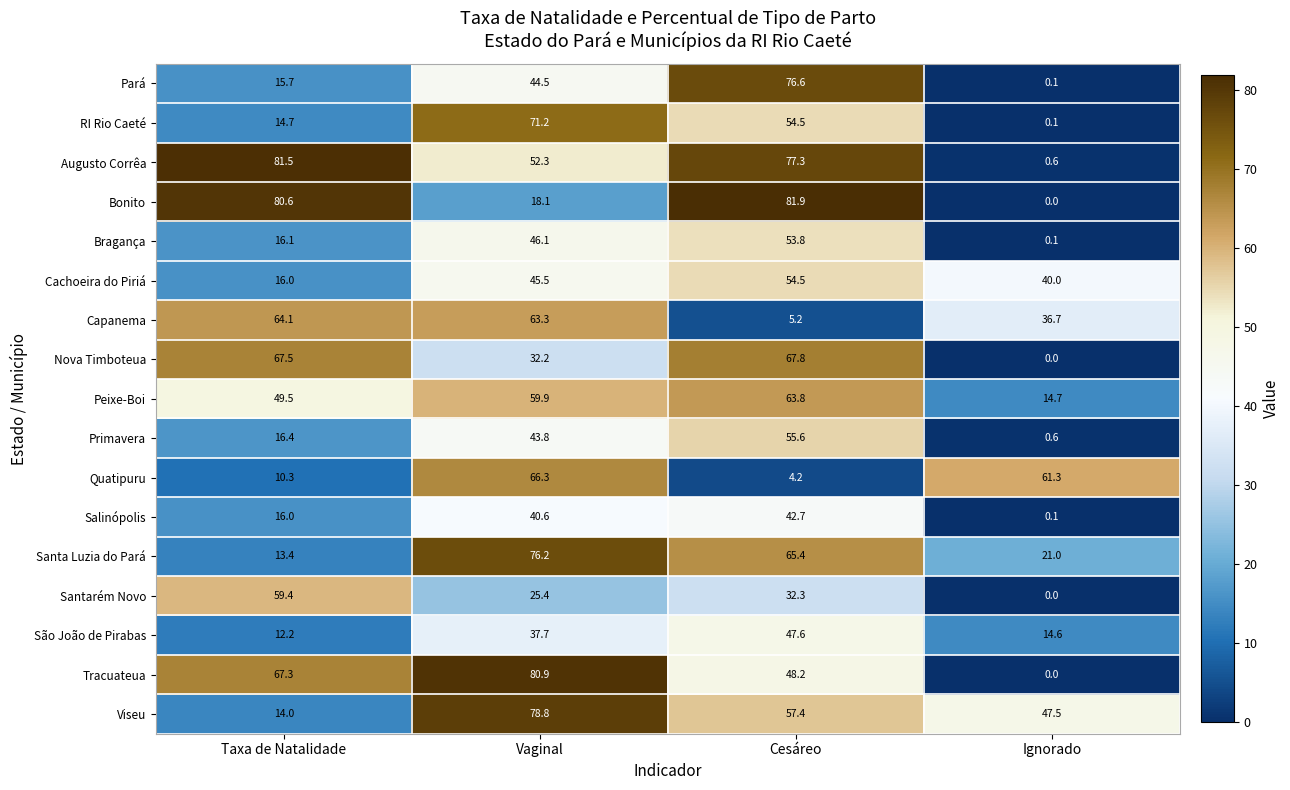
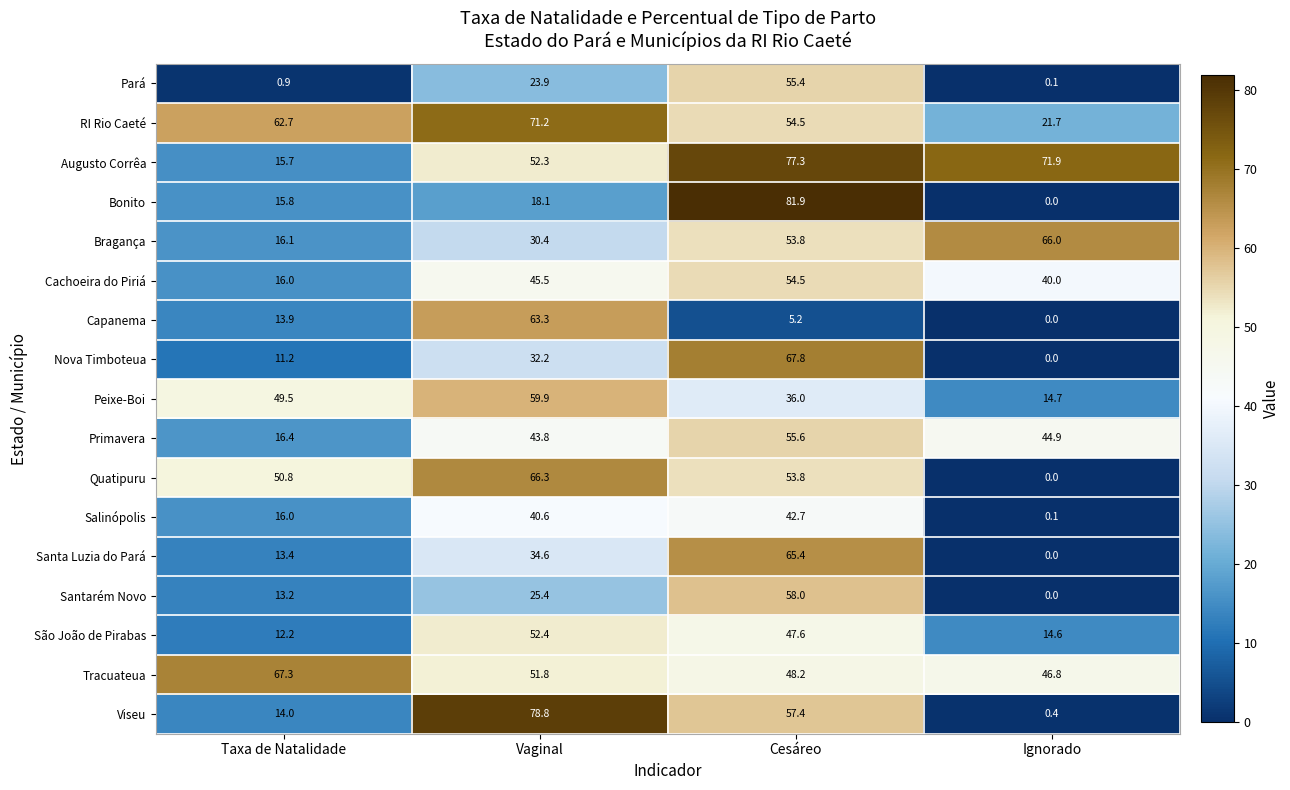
Pará, Taxa de Natalidade: 15.7 -> 0.9
Pará, Vaginal: 44.5 -> 23.9
Pará, Cesáreo: 76.6 -> 55.4
RI Rio Caeté, Taxa de Natalidade: 14.7 -> 62.7
RI Rio Caeté, Ignorado: 0.1 -> 21.7
Augusto Corrêa, Taxa de Natalidade: 81.5 -> 15.7
Augusto Corrêa, Ignorado: 0.6 -> 71.9
Bonito, Taxa de Natalidade: 80.6 -> 15.8
Bragança, Vaginal: 46.1 -> 30.4
Bragança, Ignorado: 0.1 -> 66.0
Capanema, Taxa de Natalidade: 64.1 -> 13.9
Capanema, Ignorado: 36.7 -> 0.0
Nova Timboteua, Taxa de Natalidade: 67.5 -> 11.2
Peixe-Boi, Cesáreo: 63.8 -> 36.0
Primavera, Ignorado: 0.6 -> 44.9
Quatipuru, Taxa de Natalidade: 10.3 -> 50.8
Quatipuru, Cesáreo: 4.2 -> 53.8
Quatipuru, Ignorado: 61.3 -> 0.0
Santa Luzia do Pará, Vaginal: 76.2 -> 34.6
Santa Luzia do Pará, Ignorado: 21.0 -> 0.0
Santarém Novo, Taxa de Natalidade: 59.4 -> 13.2
Santarém Novo, Cesáreo: 32.3 -> 58.0
São João de Pirabas, Vaginal: 37.7 -> 52.4
Tracuateua, Vaginal: 80.9 -> 51.8
Tracuateua, Ignorado: 0.0 -> 46.8
Viseu, Ignorado: 47.5 -> 0.4
